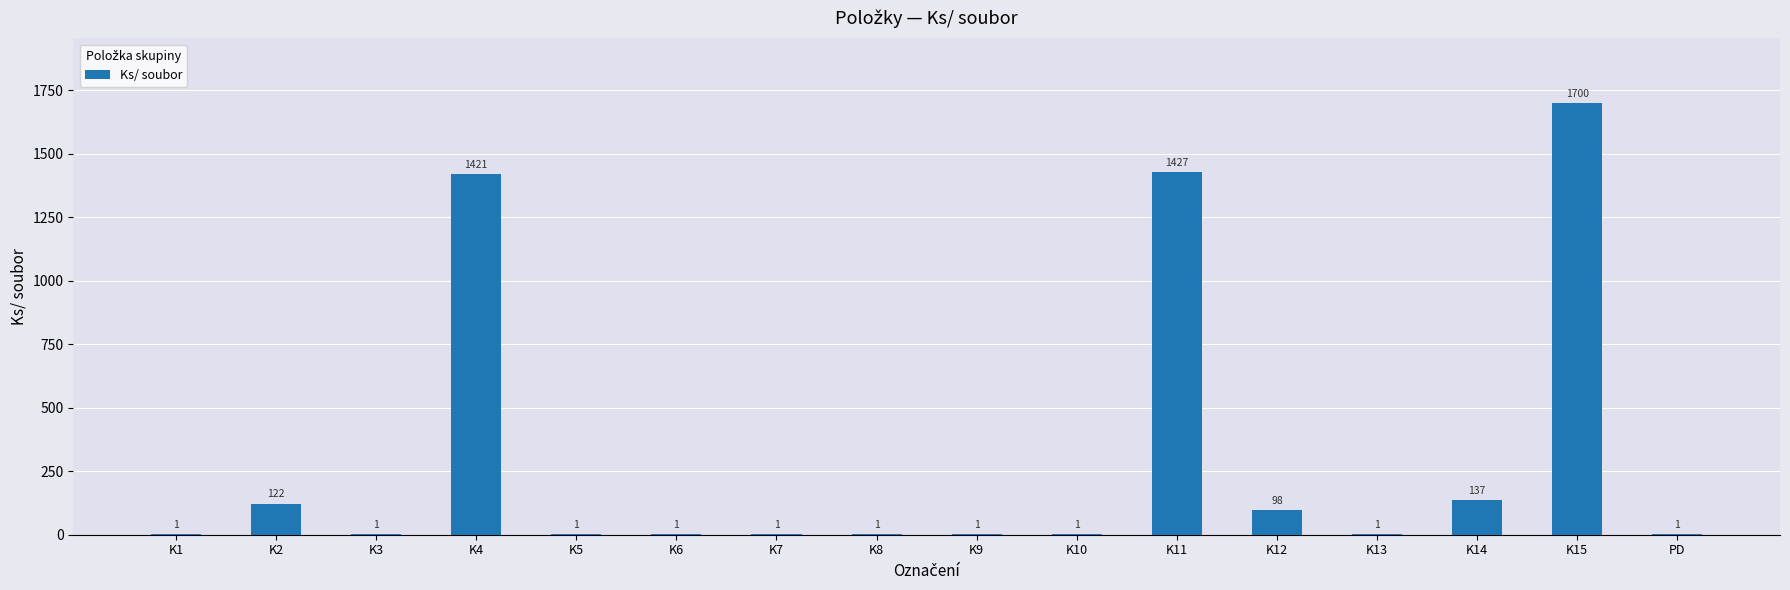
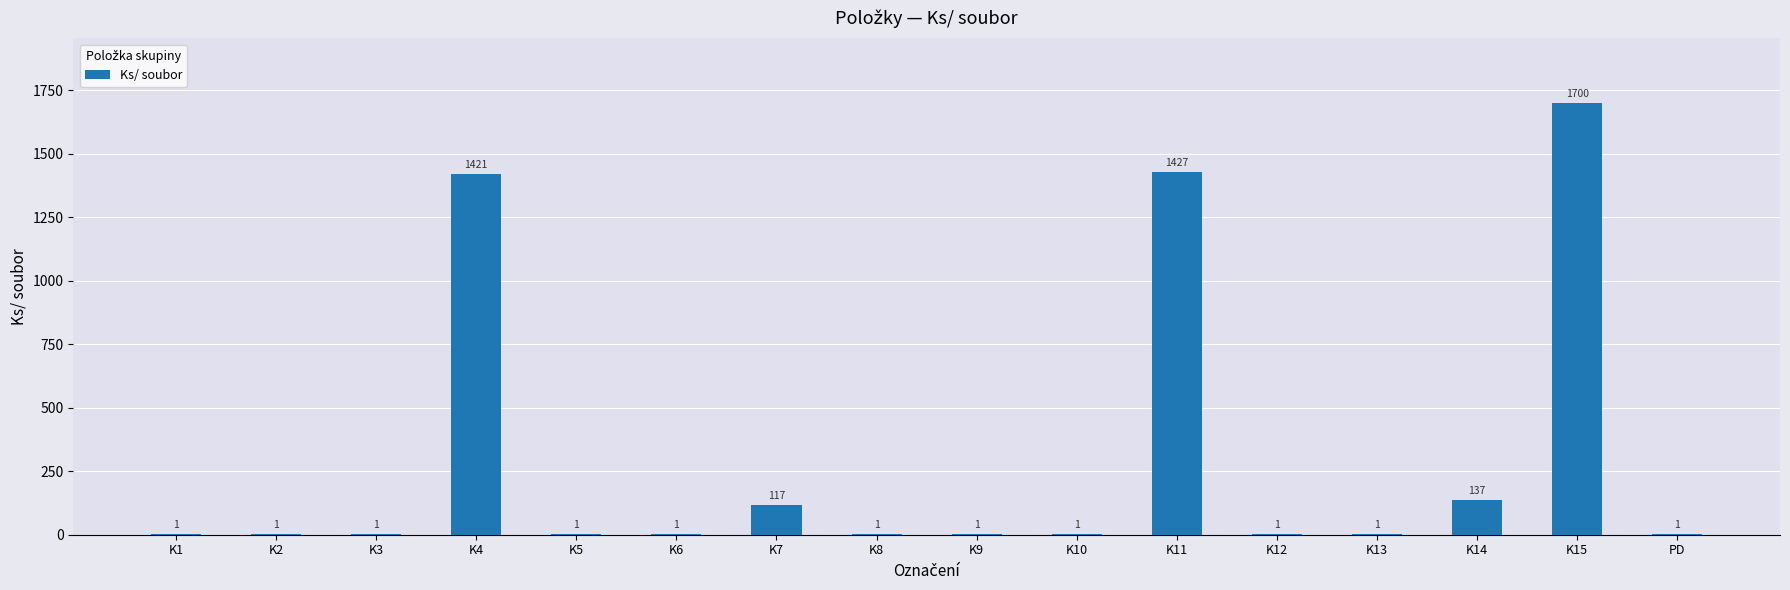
K2: 122 -> 1
K7: 1 -> 117
K12: 98 -> 1
